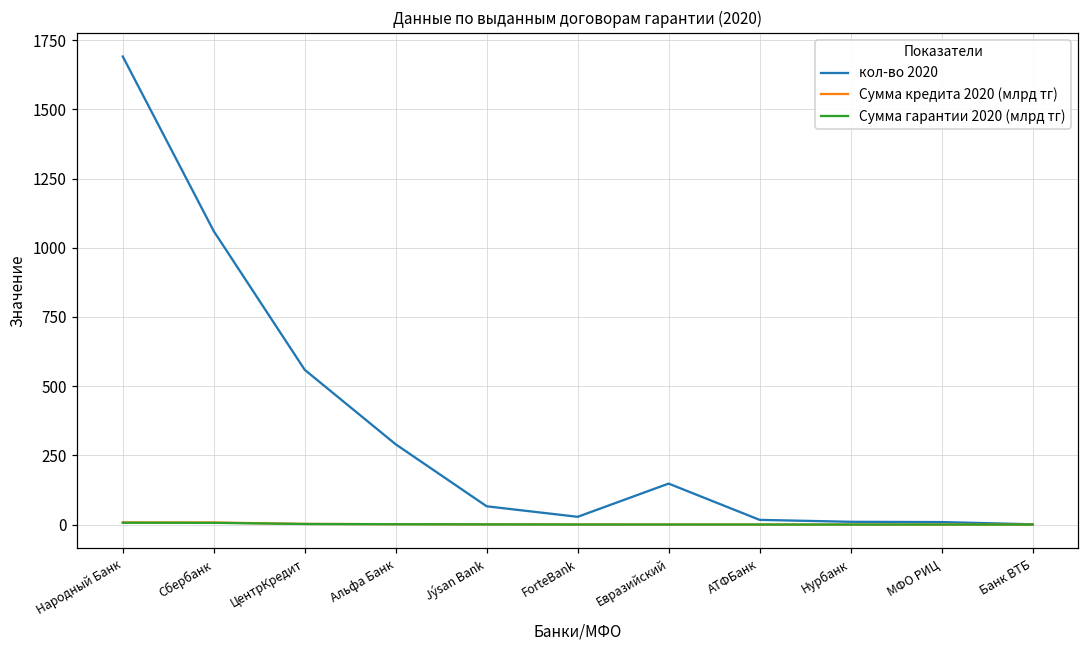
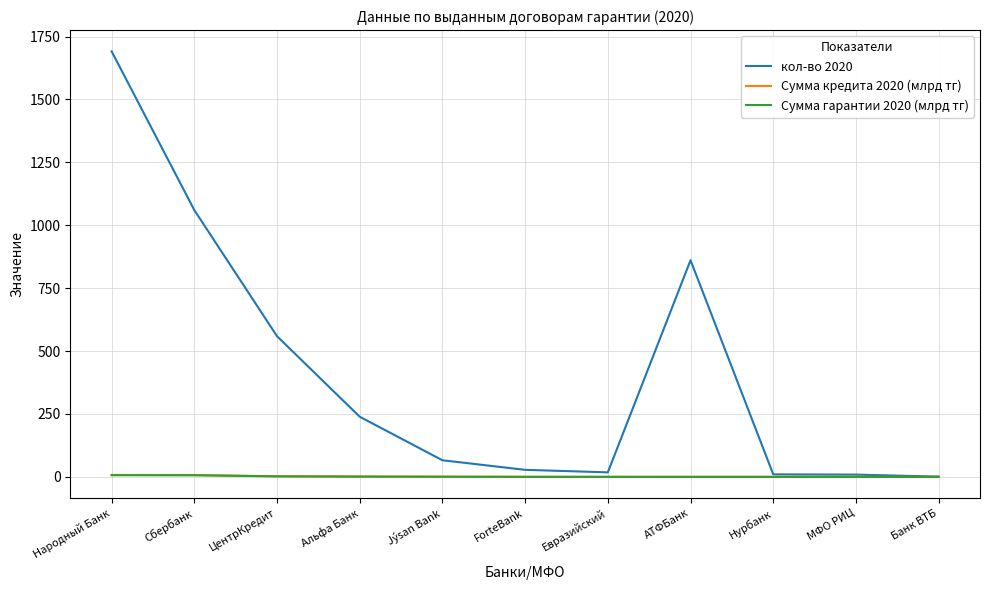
кол-во 2020, Альфа Банк: 290 -> 240
кол-во 2020, Евразийский: 150 -> 20
кол-во 2020, АТФБанк: 20 -> 860
